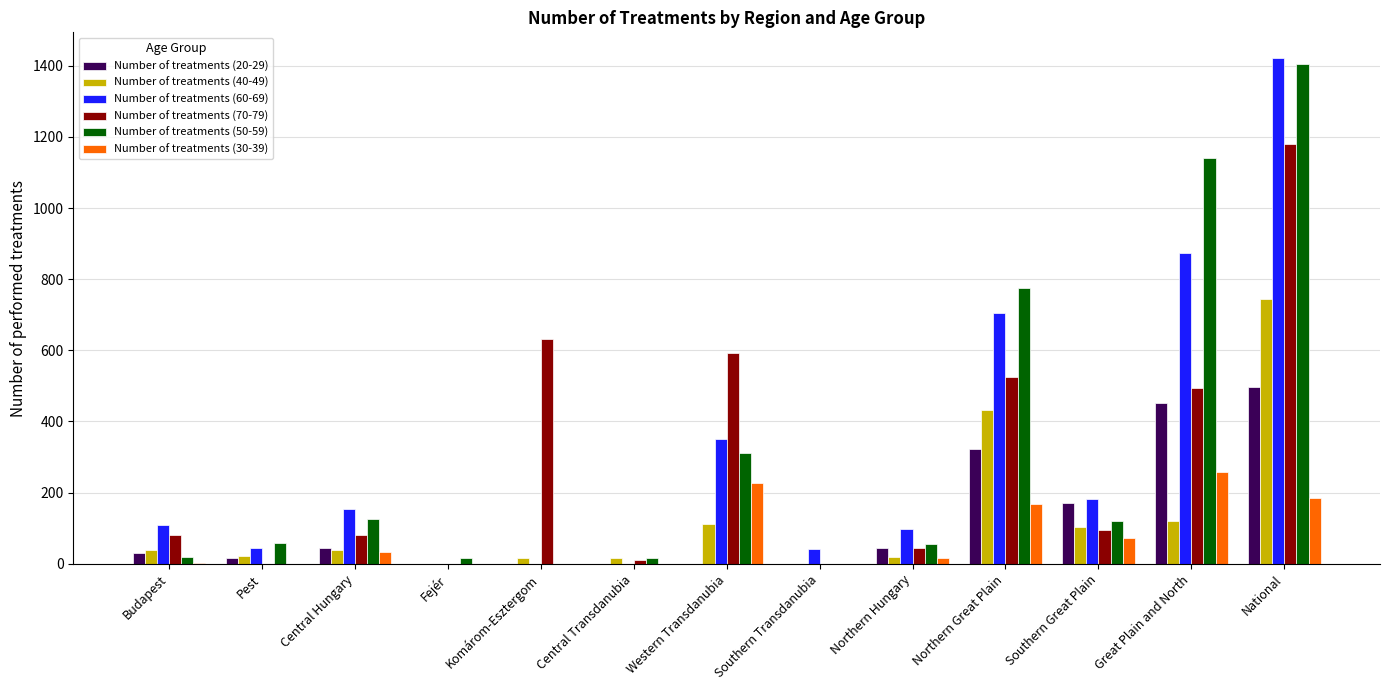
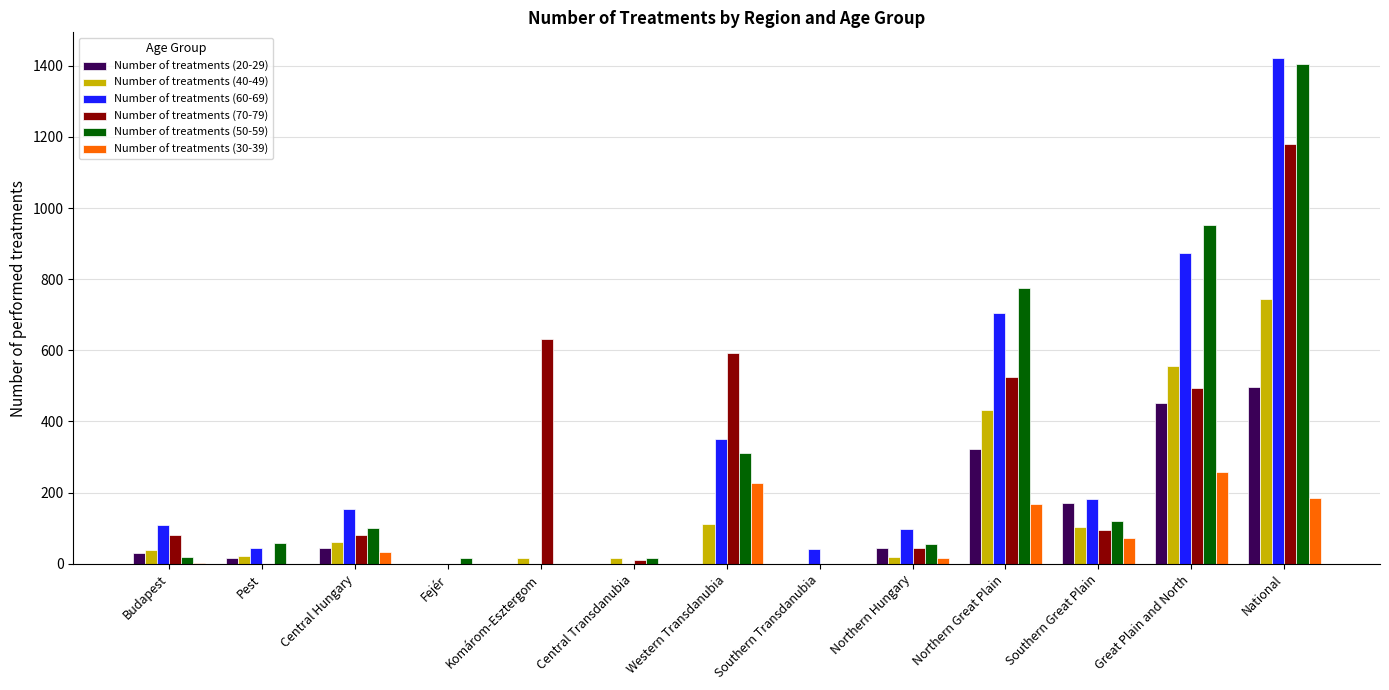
Number of treatments (40-49), Central Hungary: 40 -> 60
Number of treatments (50-59), Central Hungary: 130 -> 100
Number of treatments (40-49), Great Plain and North: 120 -> 560
Number of treatments (50-59), Great Plain and North: 1140 -> 950
